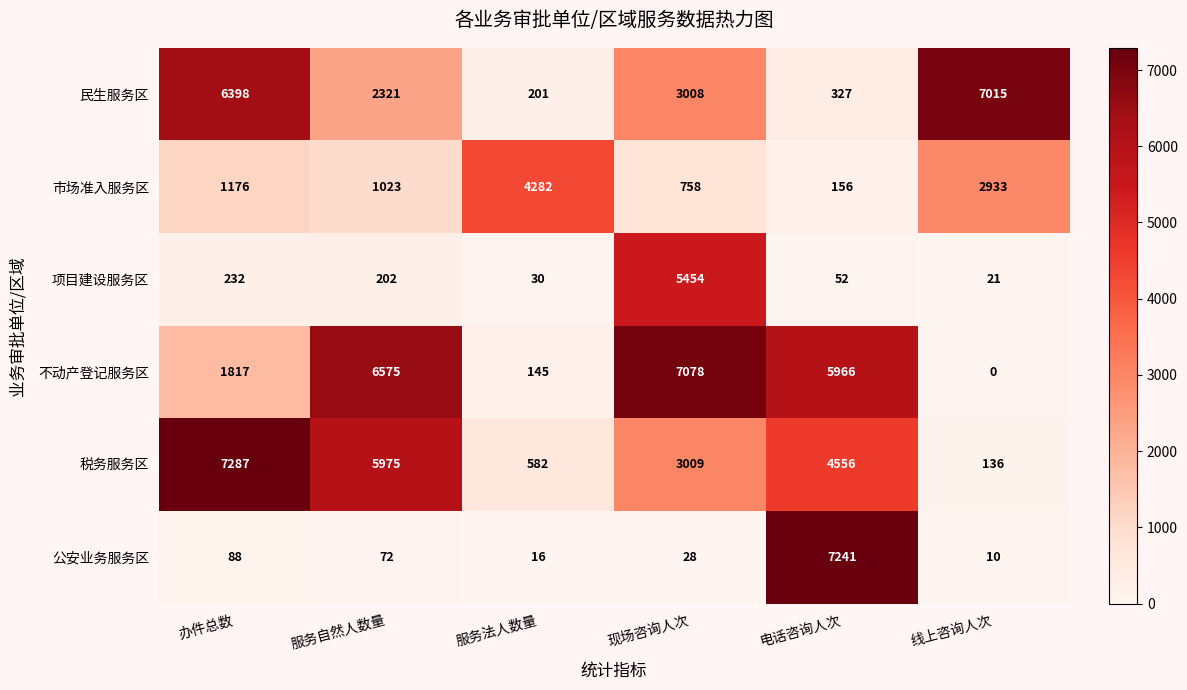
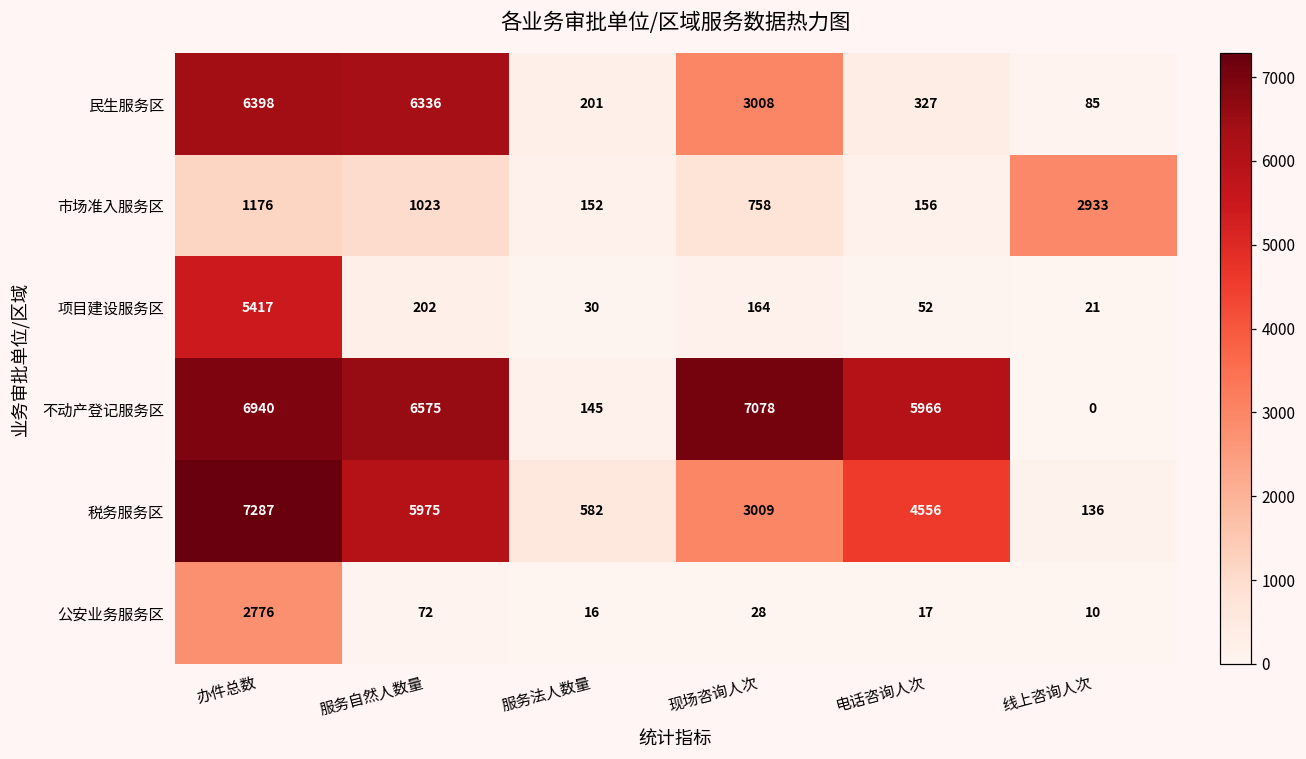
民生服务区, 服务自然人数量: 2321 -> 6336
民生服务区, 线上咨询人次: 7015 -> 85
市场准入服务区, 服务法人数量: 4282 -> 152
项目建设服务区, 办件总数: 232 -> 5417
项目建设服务区, 现场咨询人次: 5454 -> 164
不动产登记服务区, 办件总数: 1817 -> 6940
公安业务服务区, 办件总数: 88 -> 2776
公安业务服务区, 电话咨询人次: 7241 -> 17
